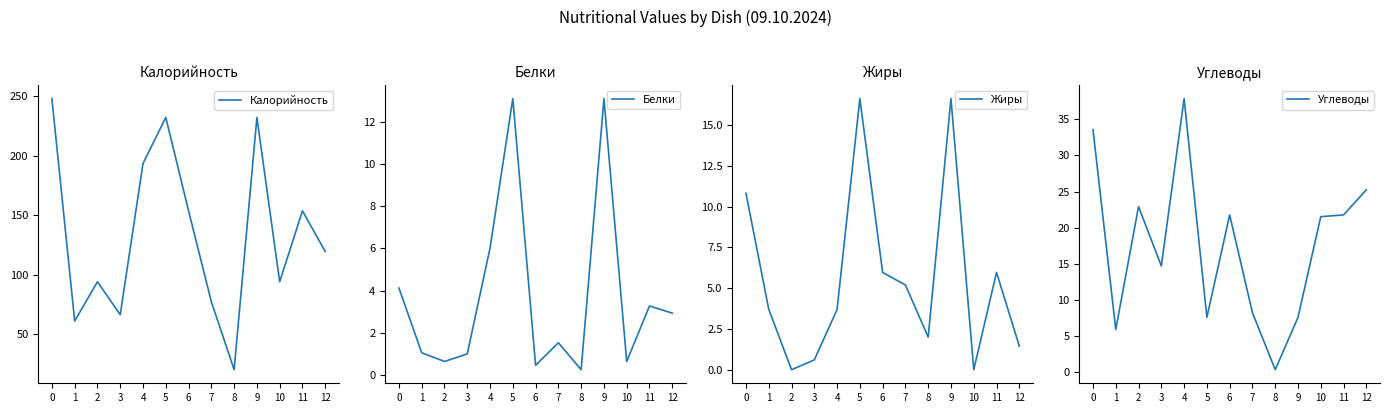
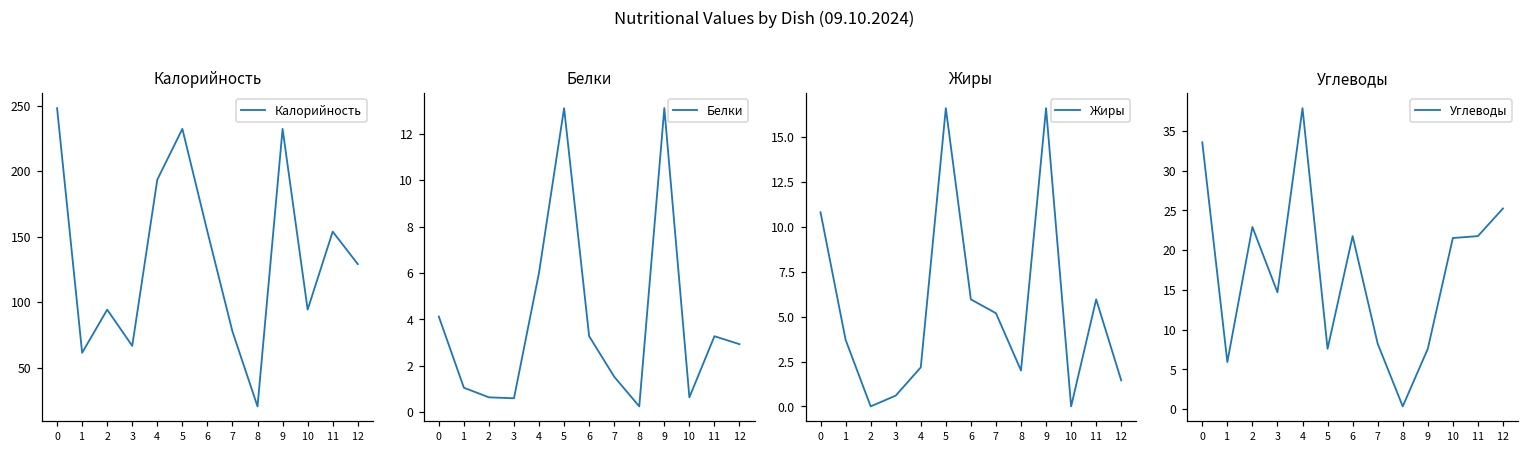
Калорийность, 12: 120 -> 129
Белки, 3: 1.0 -> 0.6
Белки, 6: 0.5 -> 3.3
Жиры, 4: 3.7 -> 2.2
